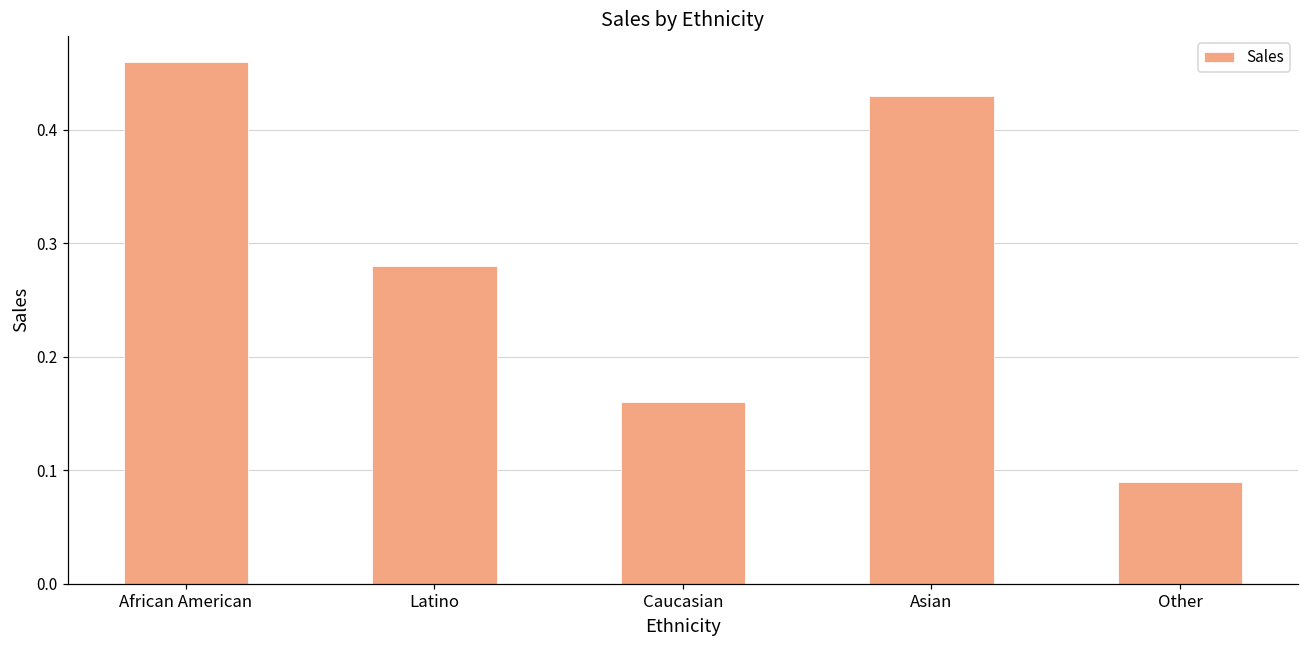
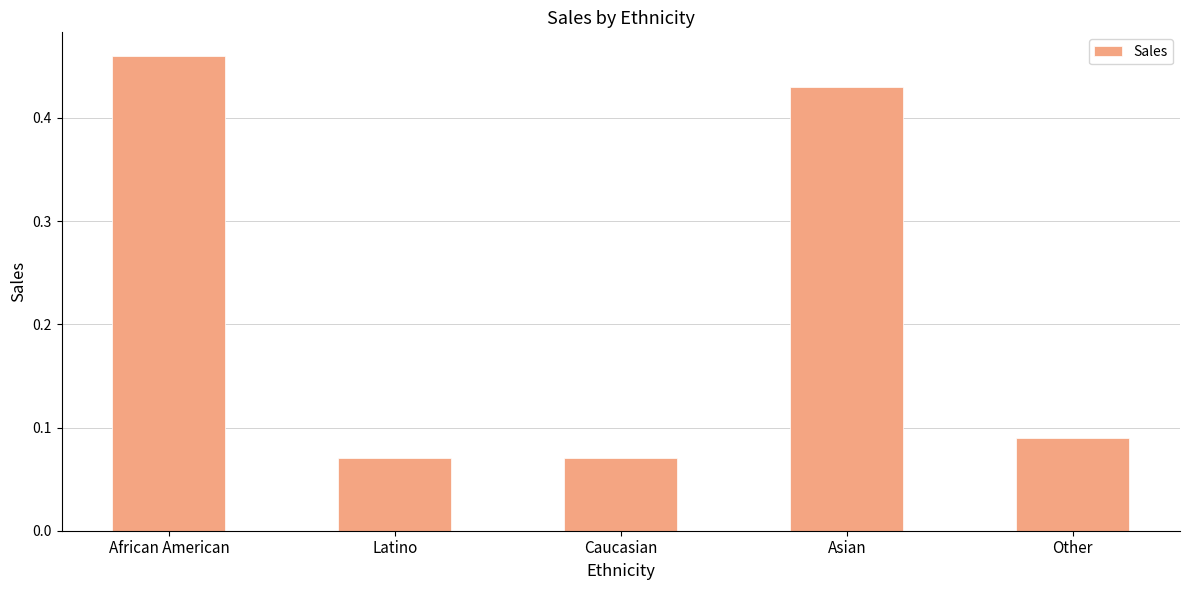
Latino: 0.28 -> 0.07
Caucasian: 0.16 -> 0.07
